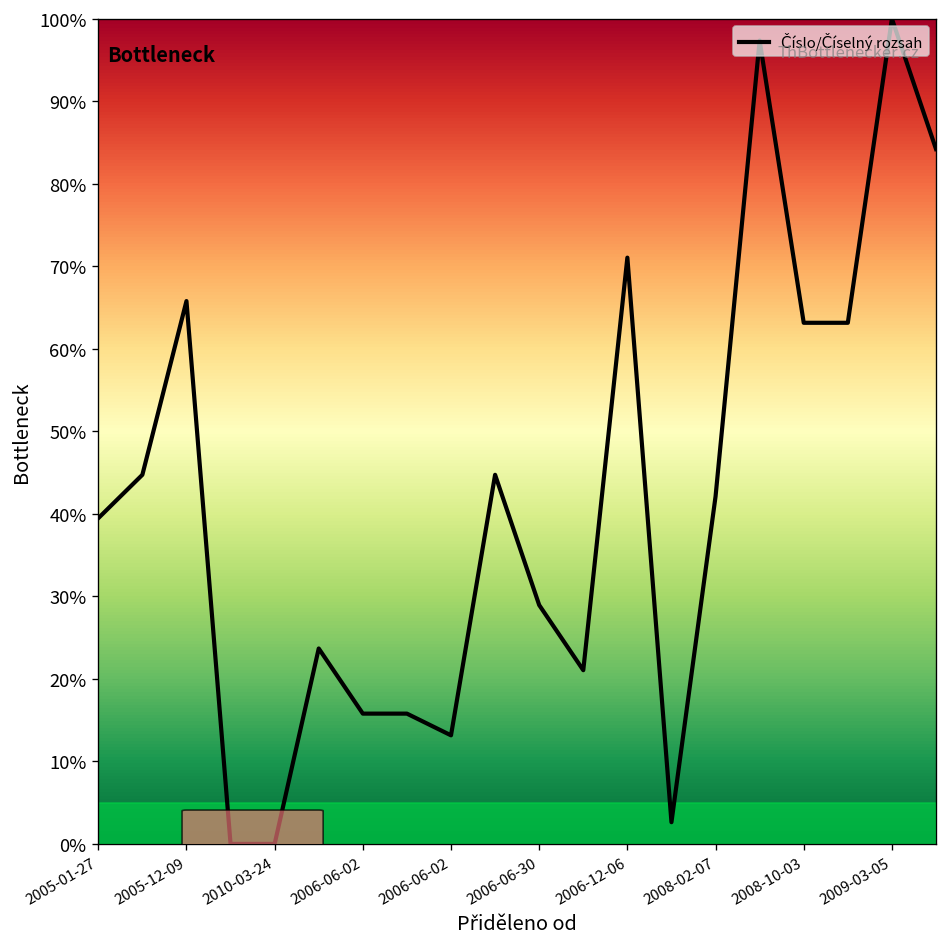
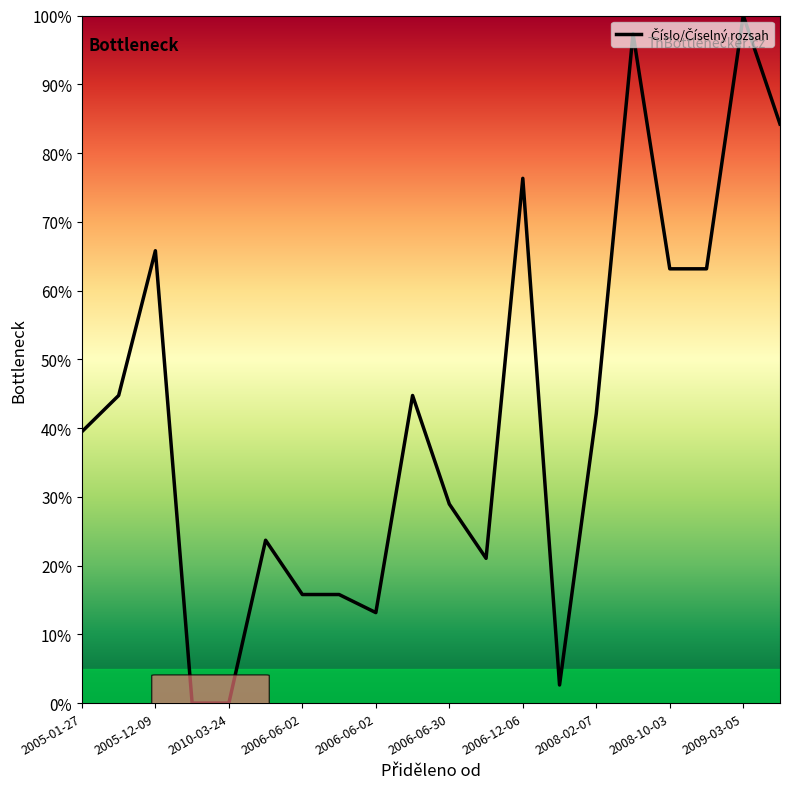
2006-12-06: 71% -> 76%
